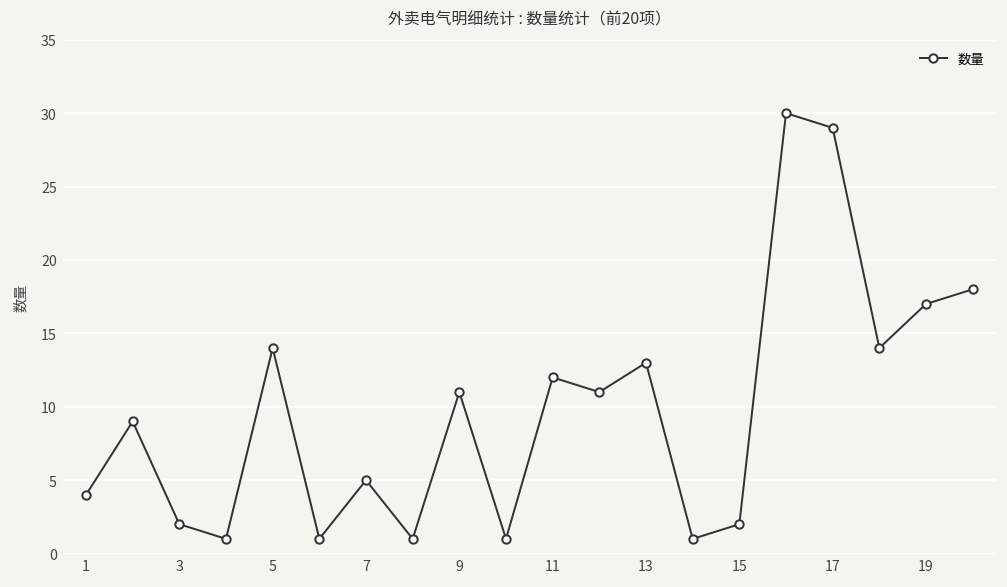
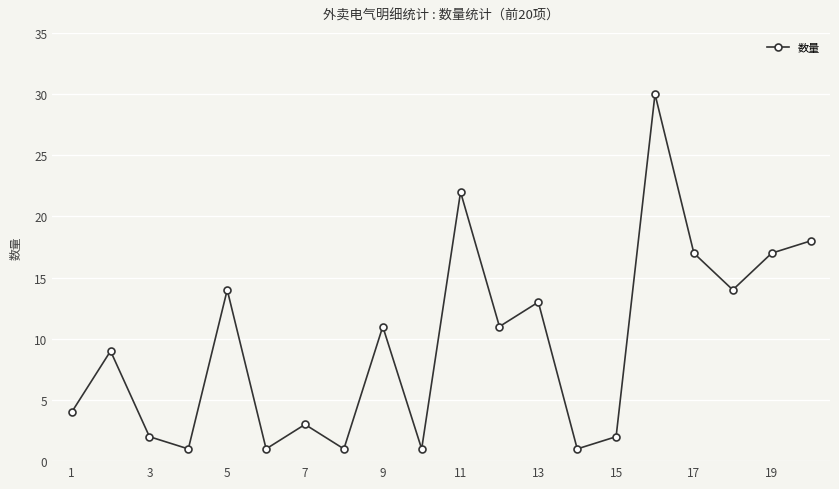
7: 5 -> 3
11: 12 -> 22
17: 29 -> 17
